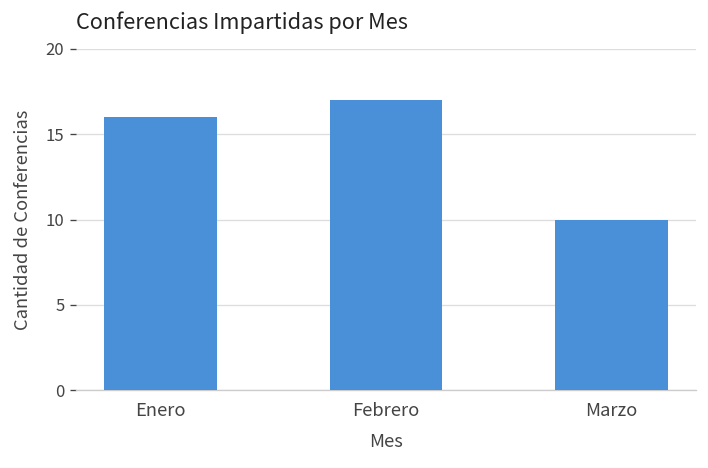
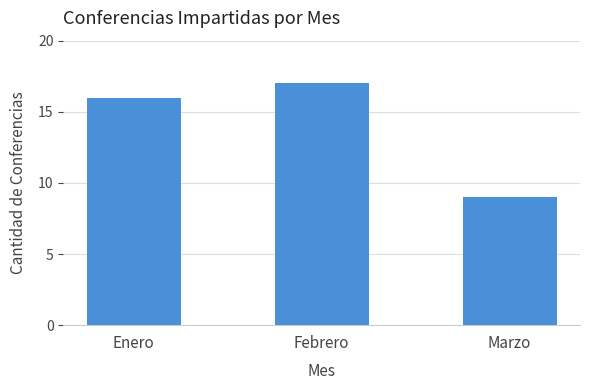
Marzo: 10 -> 9
